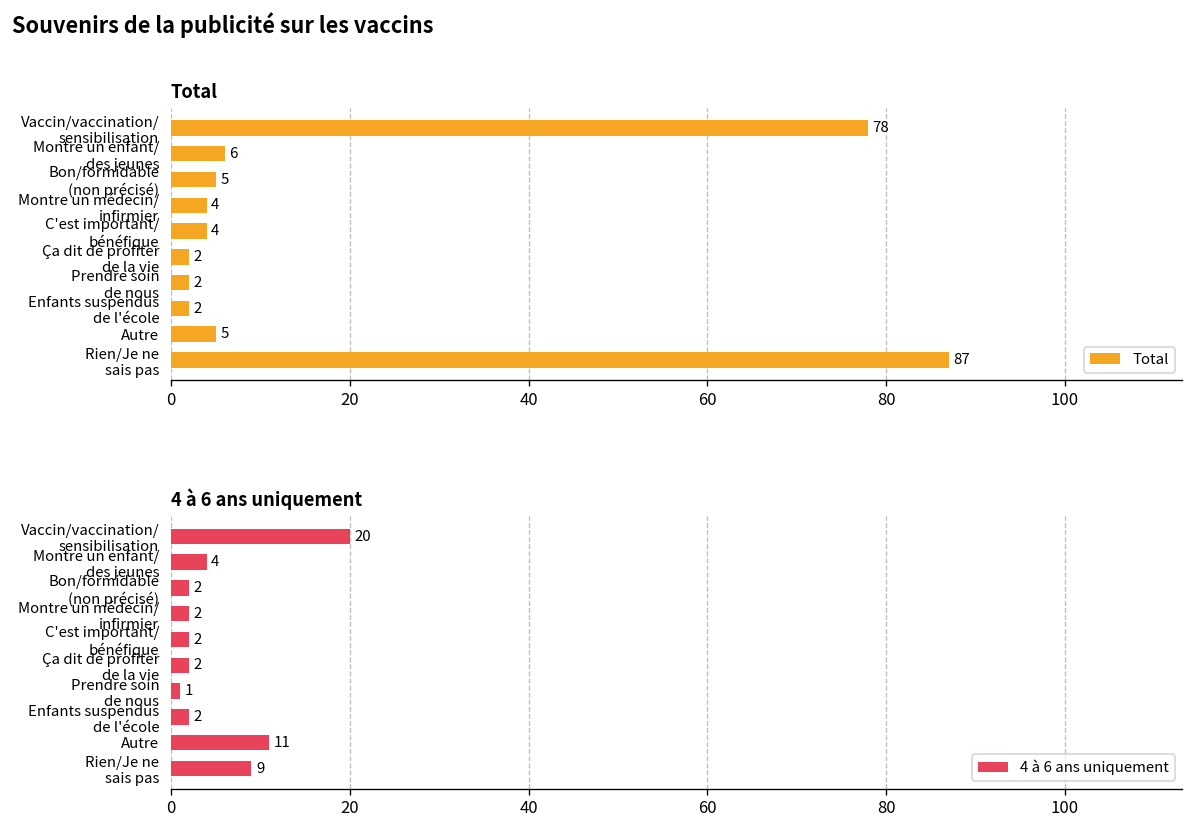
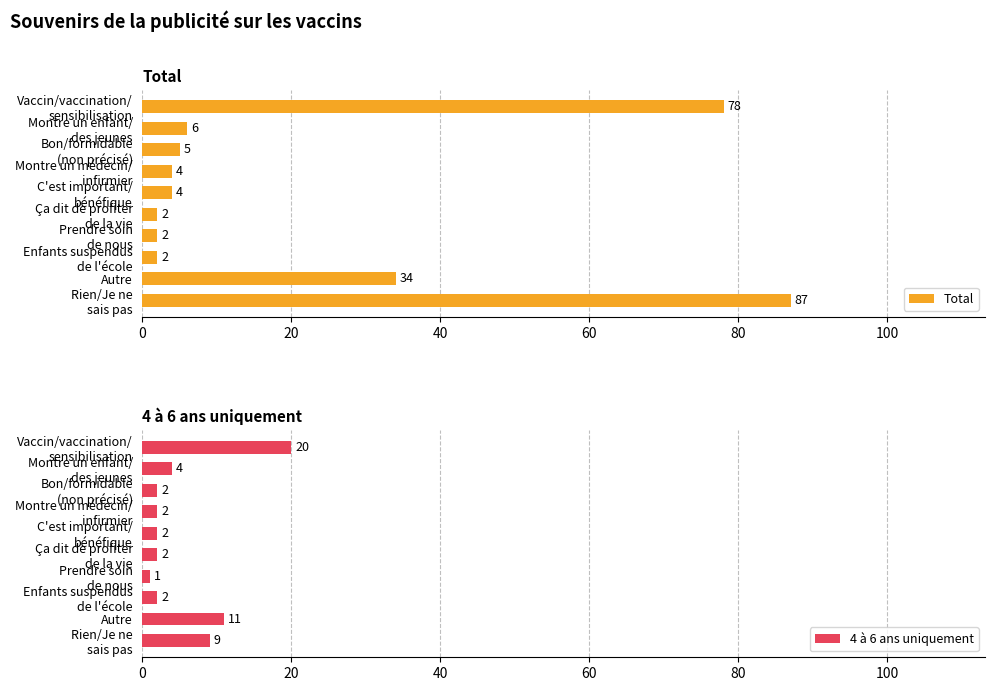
Total, Autre: 5 -> 34
